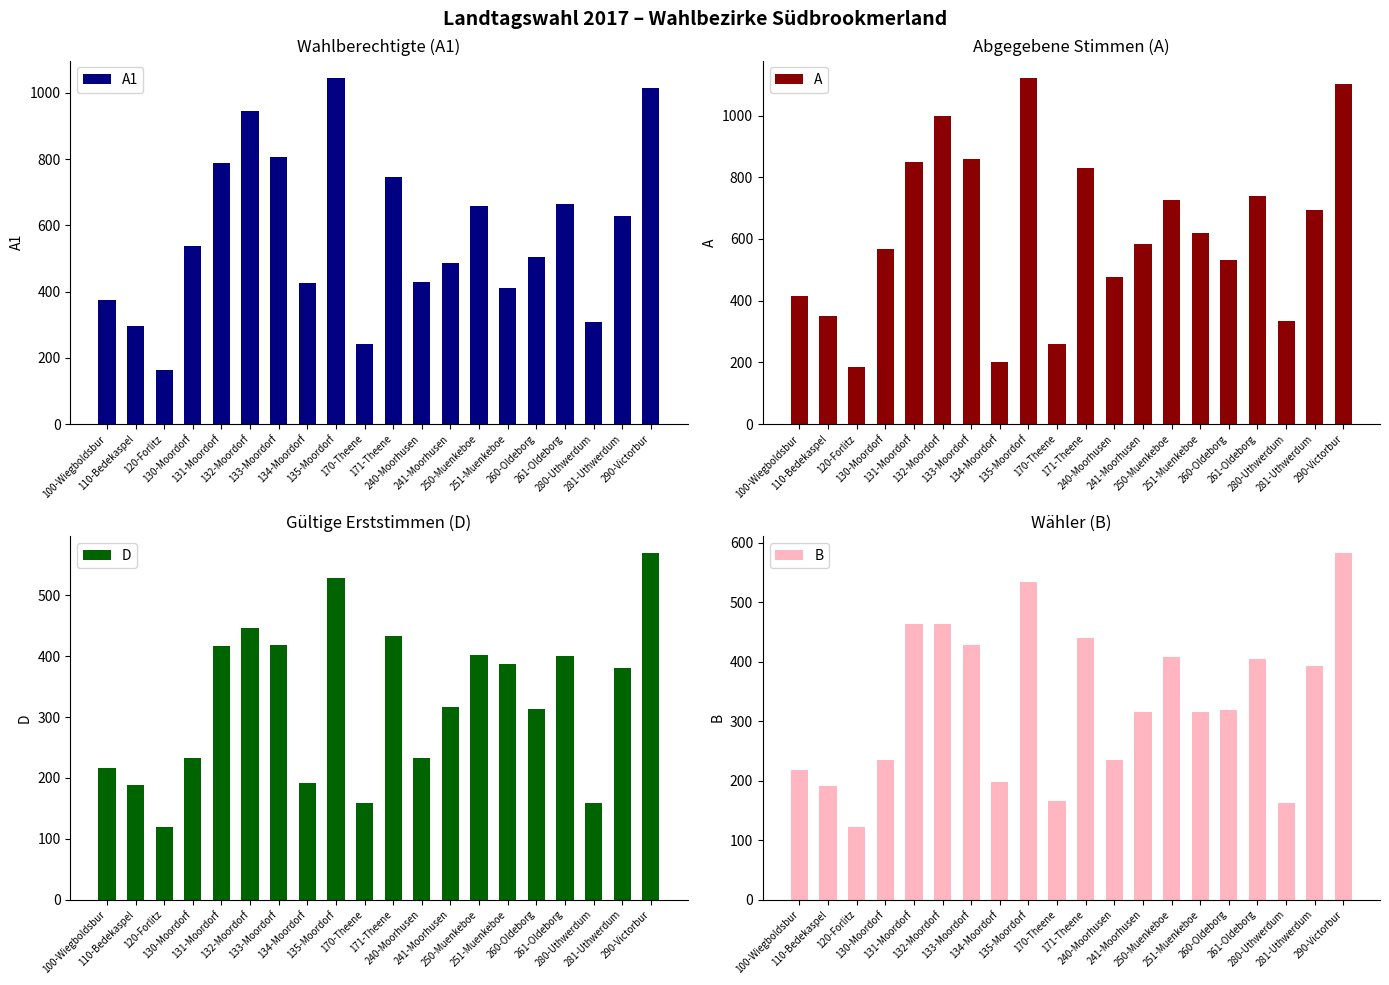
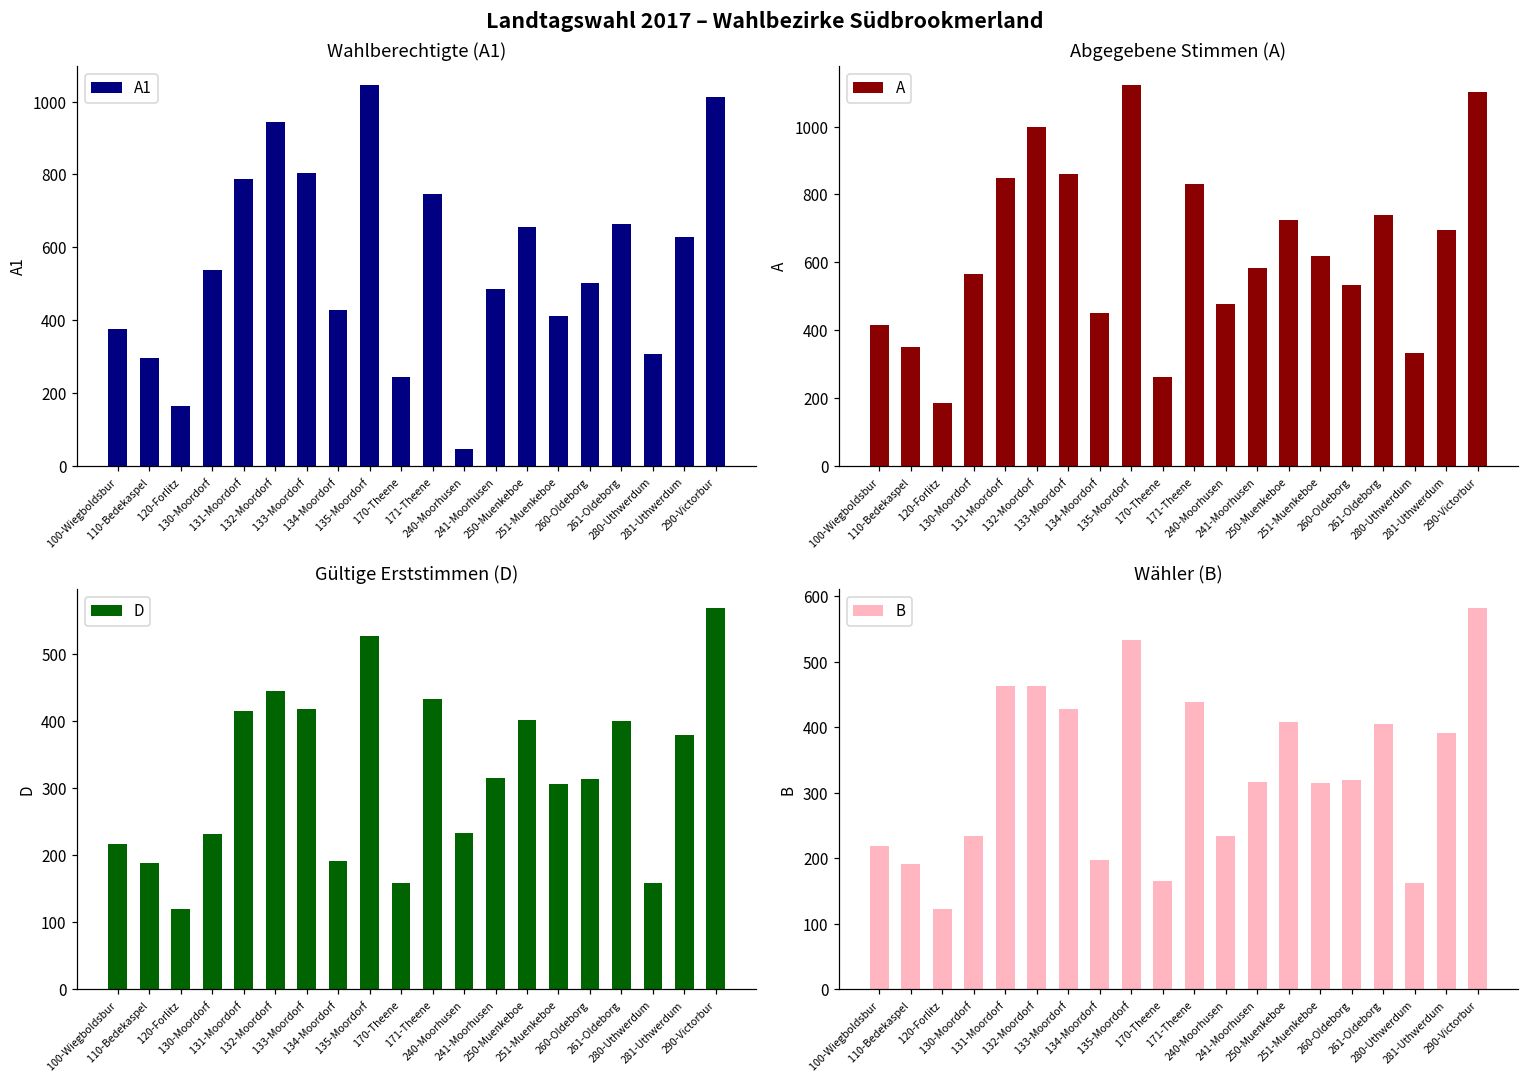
Wahlberechtigte (A1), 240-Moorhusen: 430 -> 50
Abgegebene Stimmen (A), 134-Moordorf: 200 -> 450
Gültige Erststimmen (D), 251-Muenkeboe: 390 -> 310
